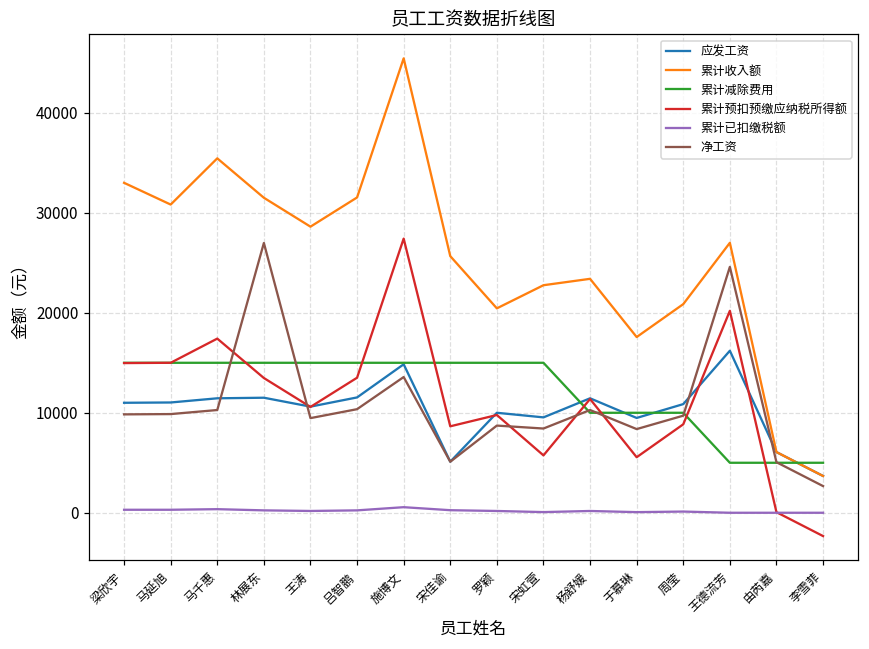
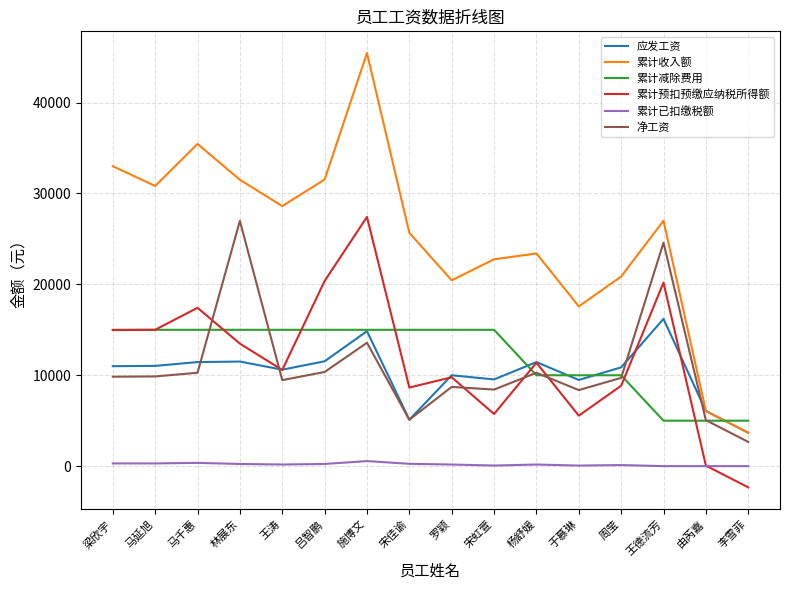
累计预扣预缴应纳税所得额, 吕智鹏: 14000 -> 20000
